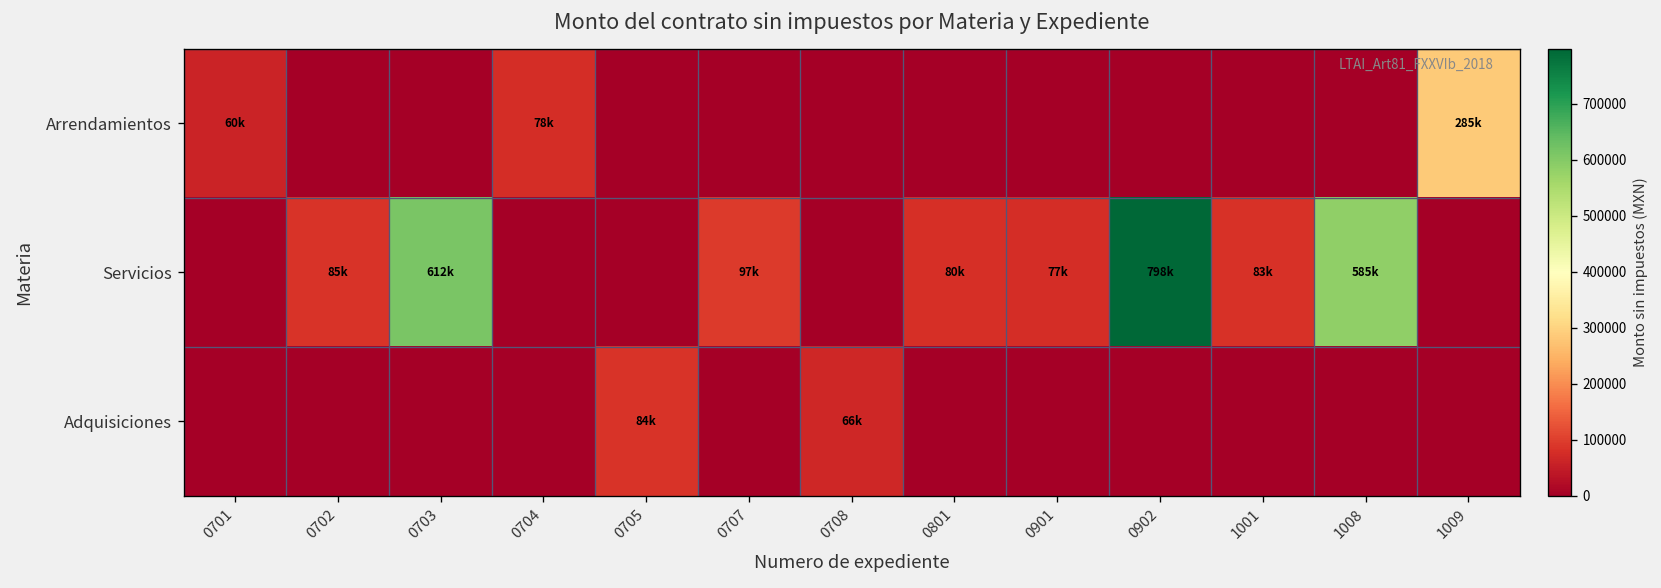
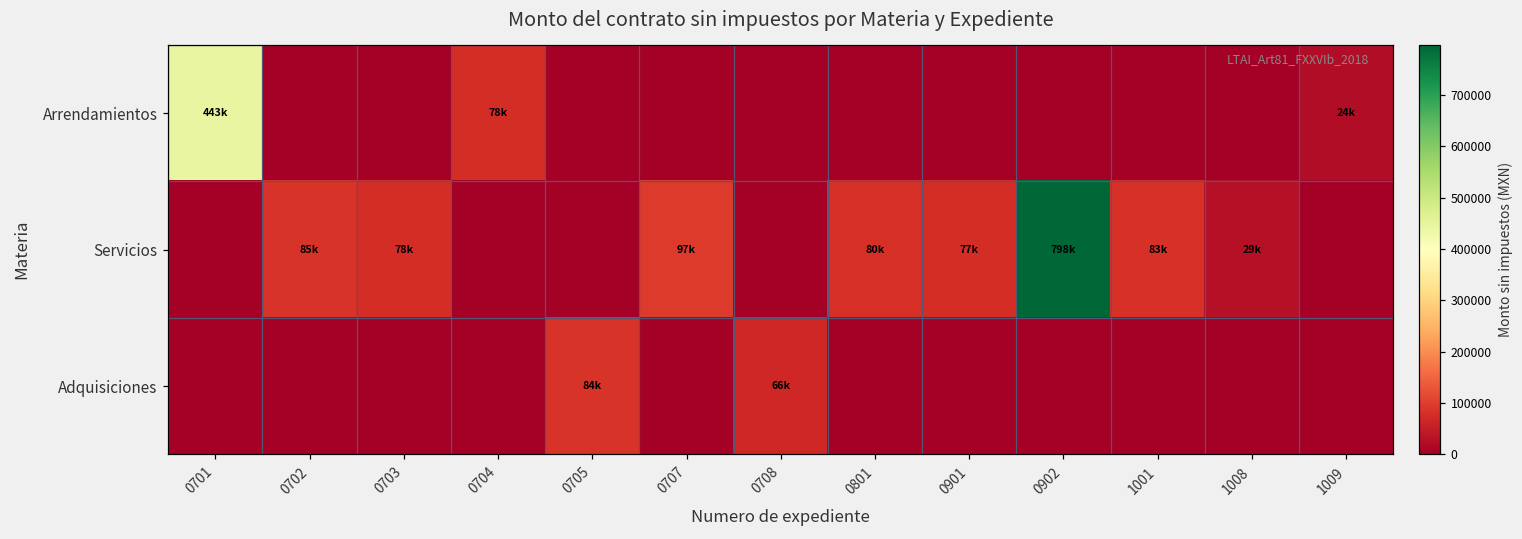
Arrendamientos, 0701: 60k -> 443k
Arrendamientos, 1009: 285k -> 24k
Servicios, 0703: 612k -> 78k
Servicios, 1008: 585k -> 29k
